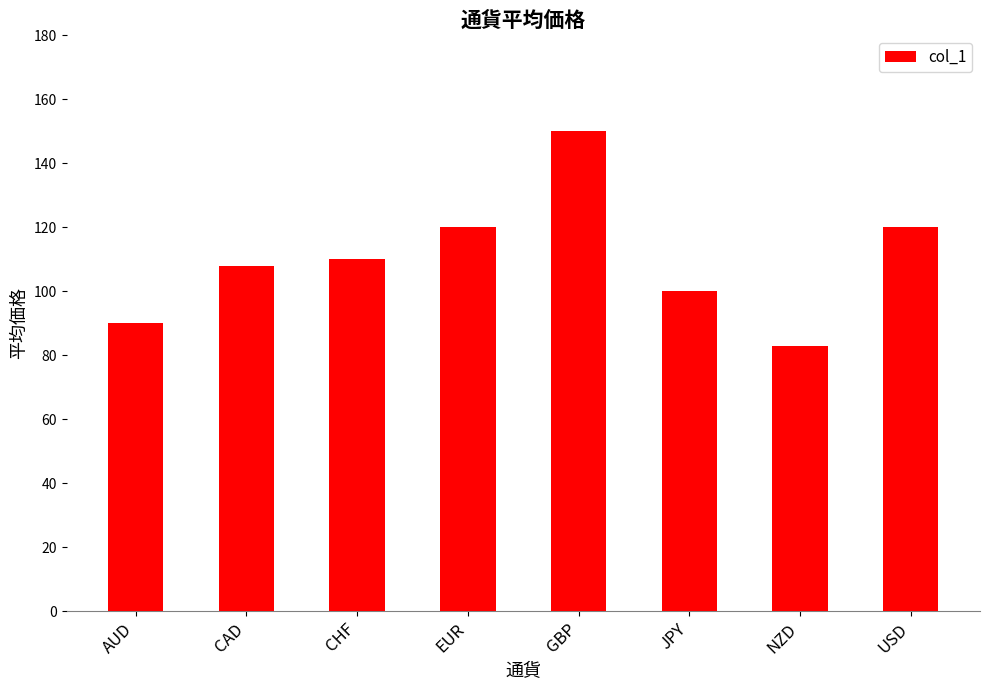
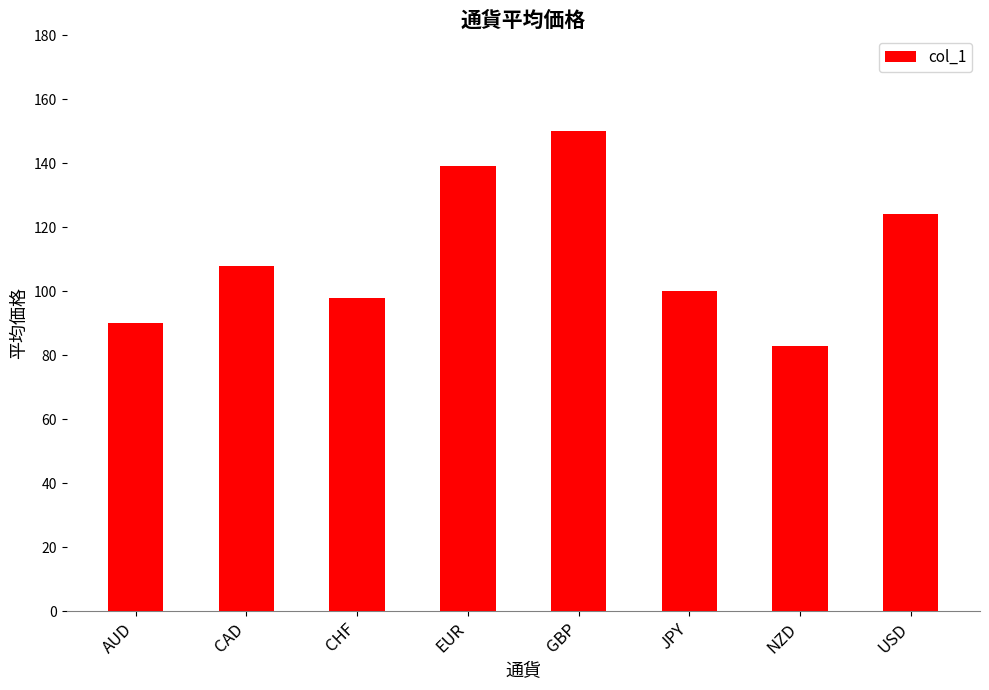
CHF: 110 -> 98
EUR: 120 -> 139
USD: 120 -> 124
